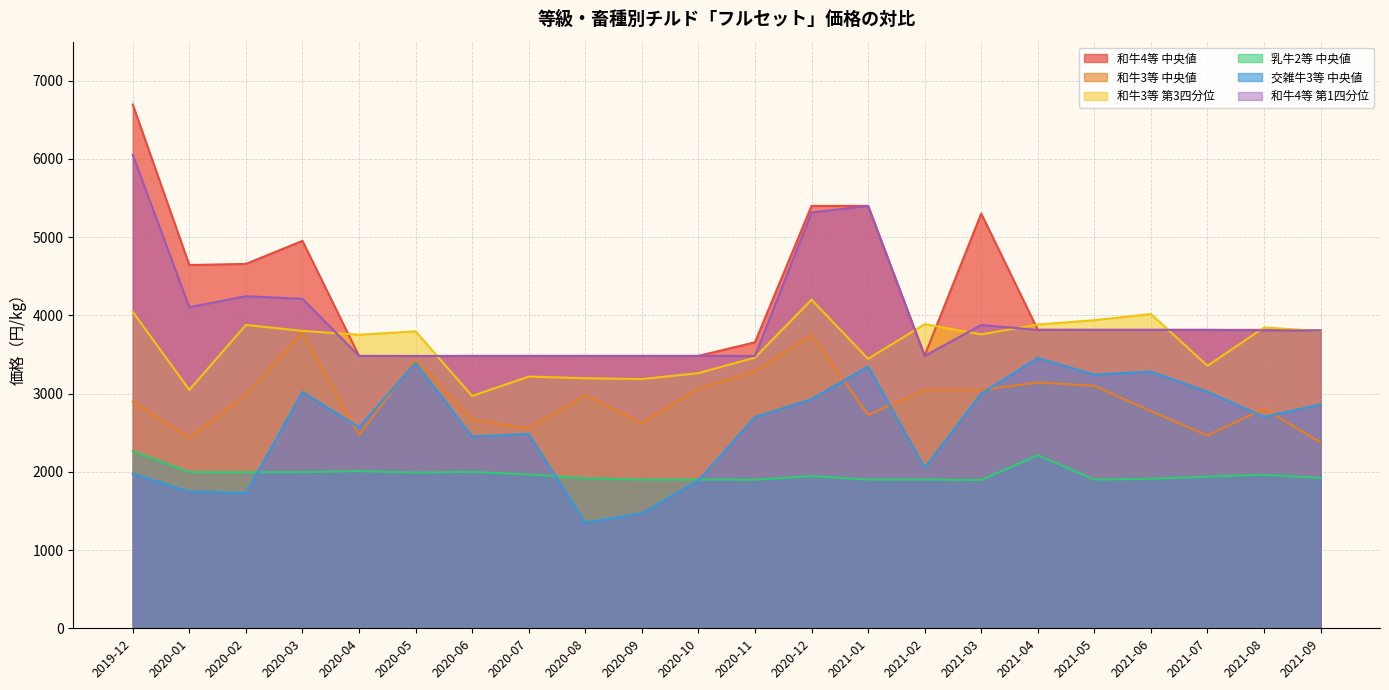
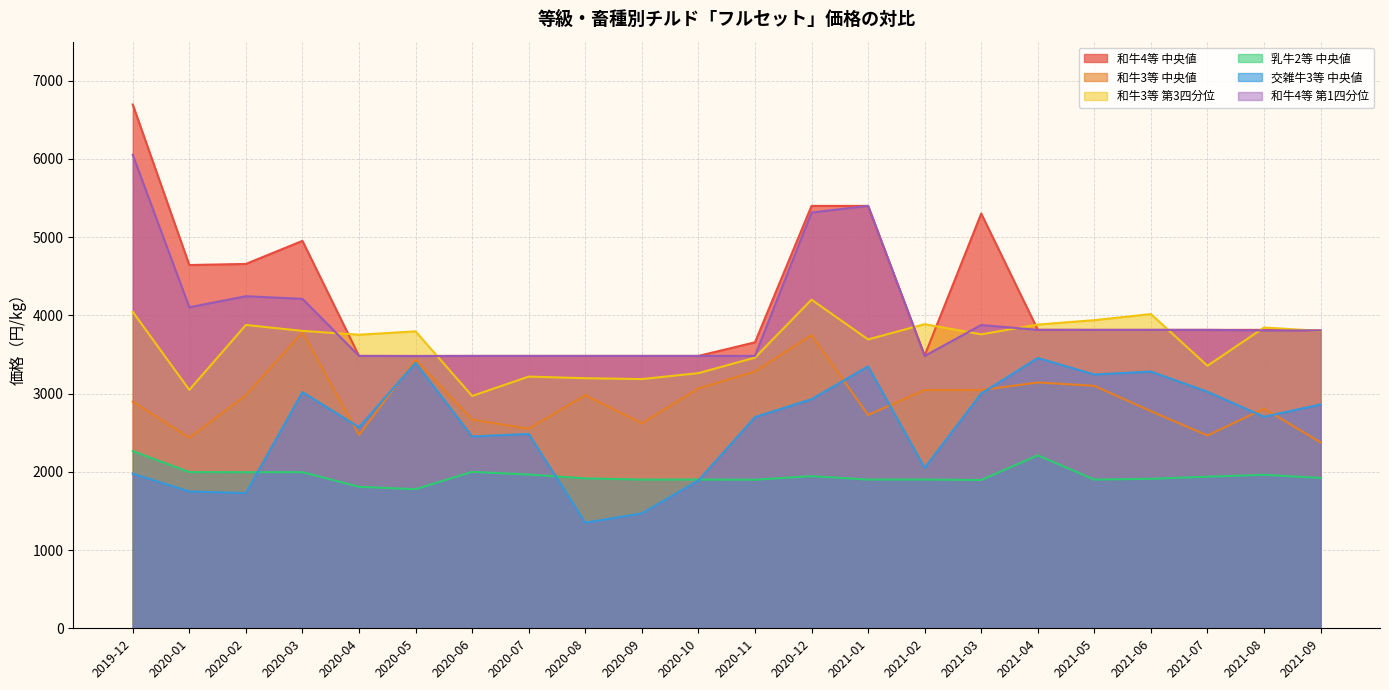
乳牛2等 中央値, 2020-04: 2000 -> 1800
乳牛2等 中央値, 2020-05: 2000 -> 1800
和牛3等 第3四分位, 2021-01: 3400 -> 3700
